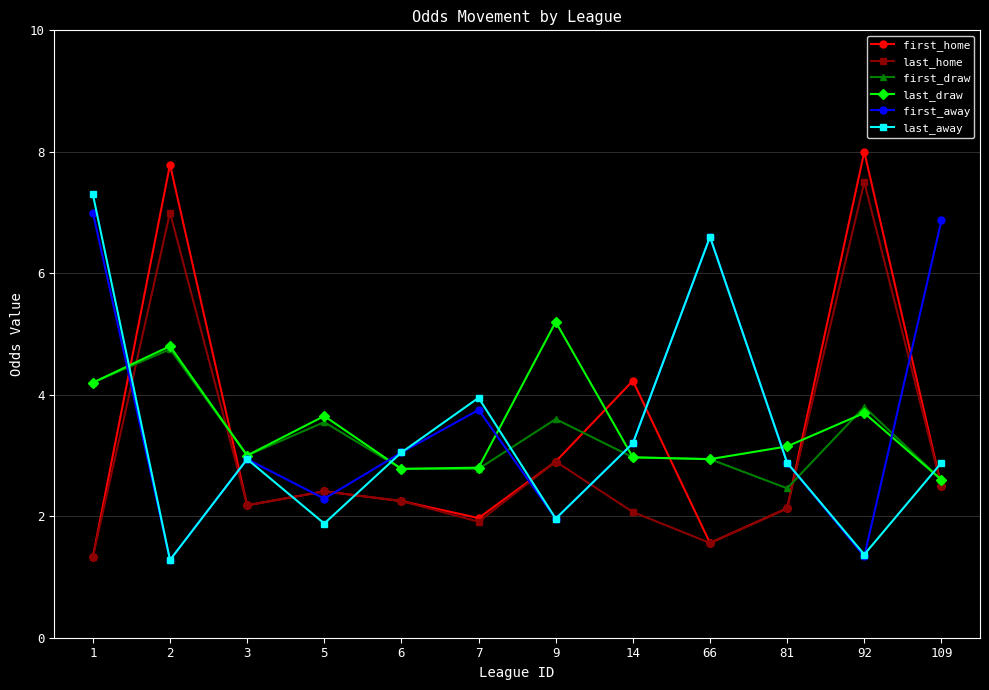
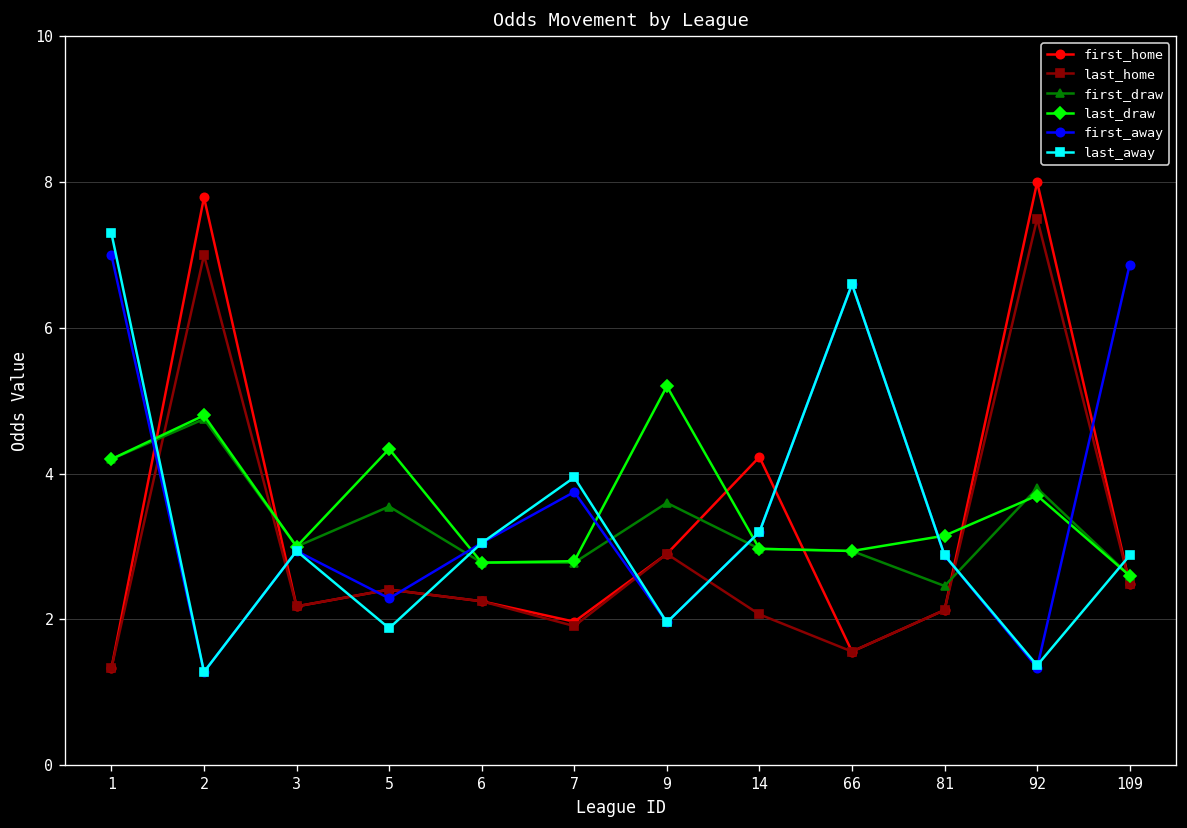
last_draw, 5: 3.7 -> 4.3
